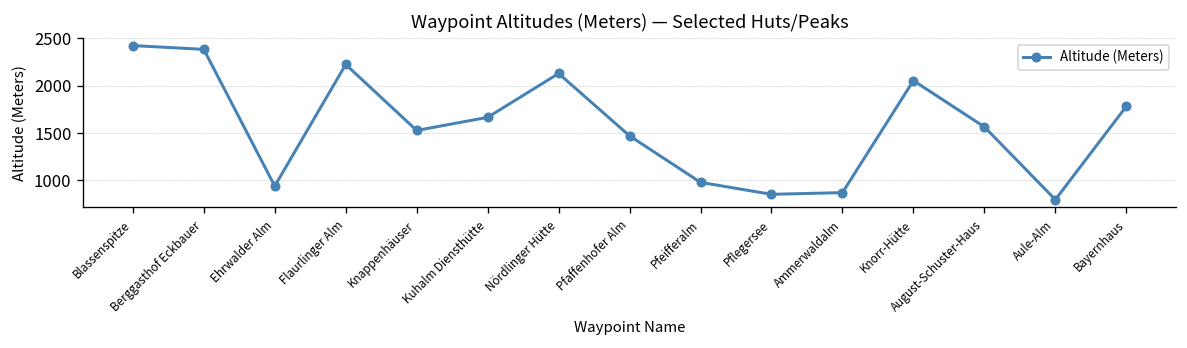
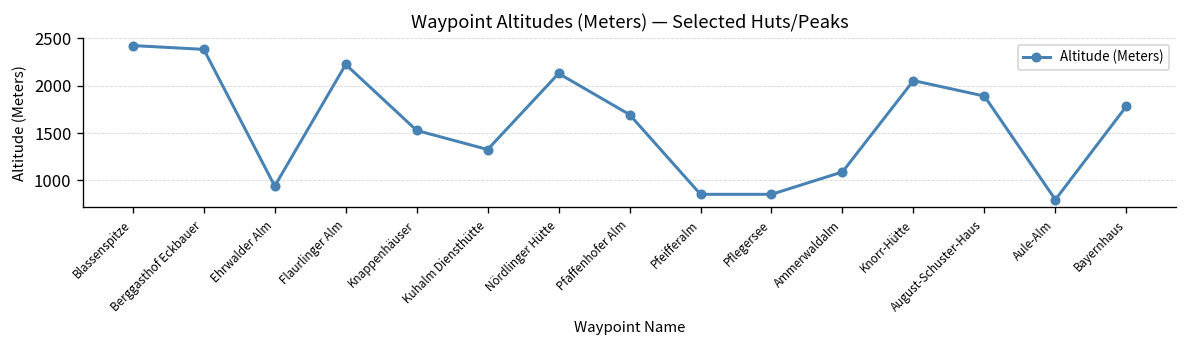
Kuhalm Diensthütte: 1700 -> 1300
Pfaffenhofer Alm: 1500 -> 1700
Pfeifferalm: 1000 -> 900
Ammerwaldalm: 900 -> 1100
August-Schuster-Haus: 1600 -> 1900
